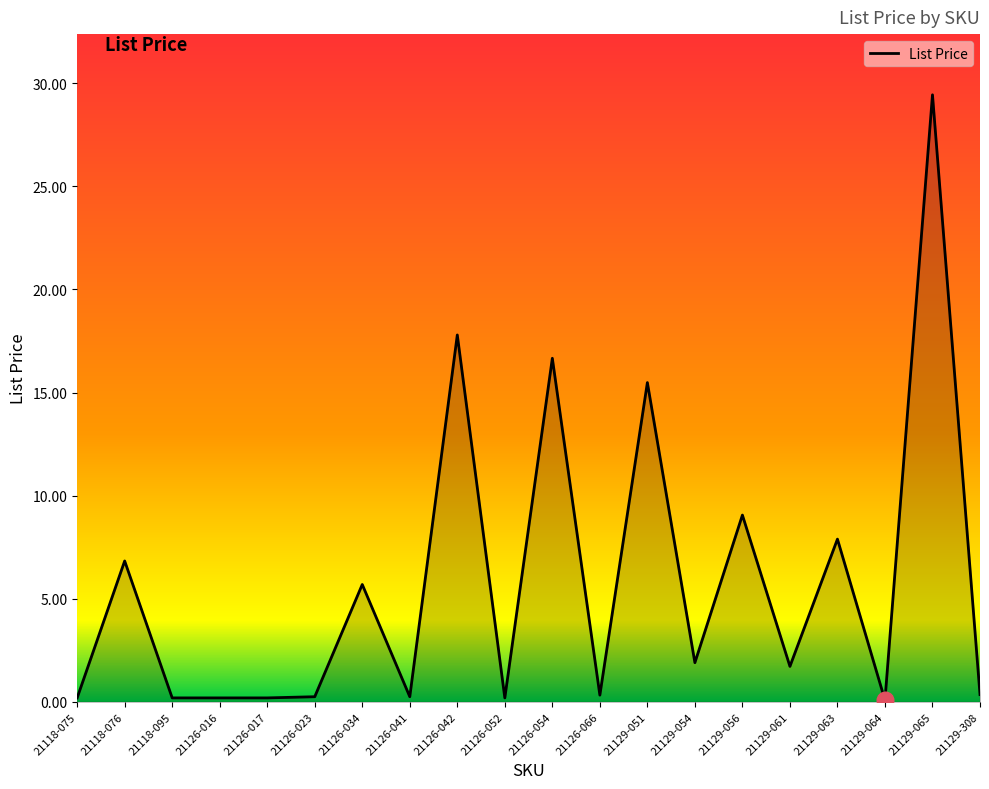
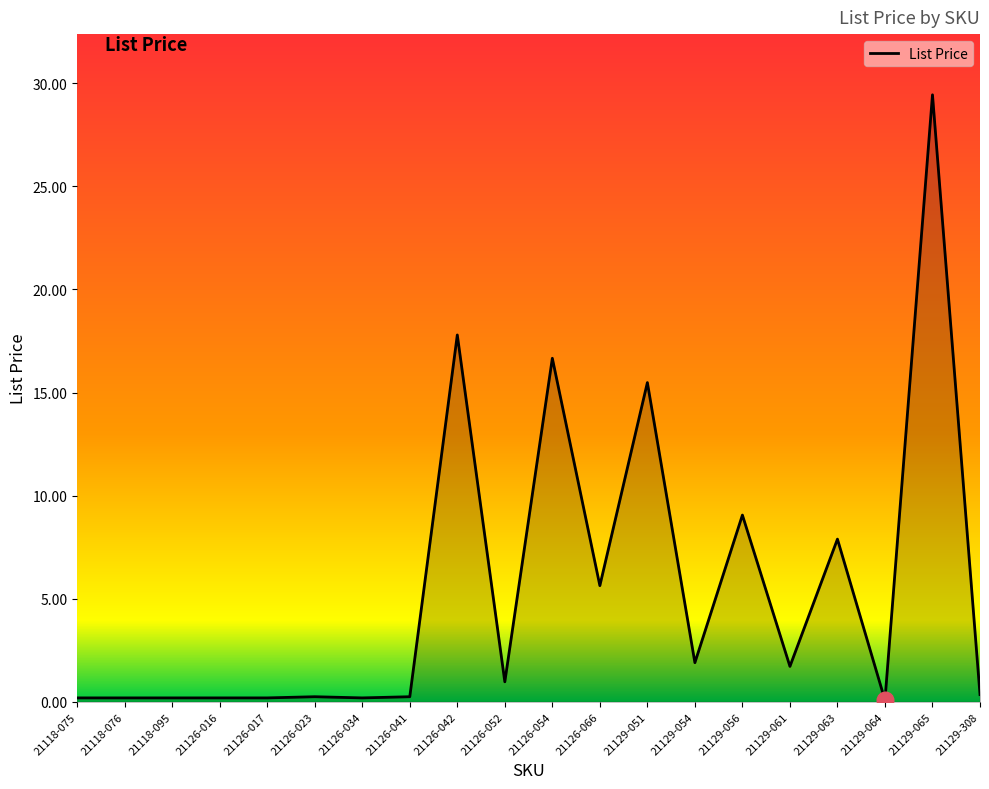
List Price, 21118-076: 6.8 -> 0.2
List Price, 21126-034: 5.7 -> 0.2
List Price, 21126-052: 0.2 -> 1.0
List Price, 21126-066: 0.3 -> 5.6
